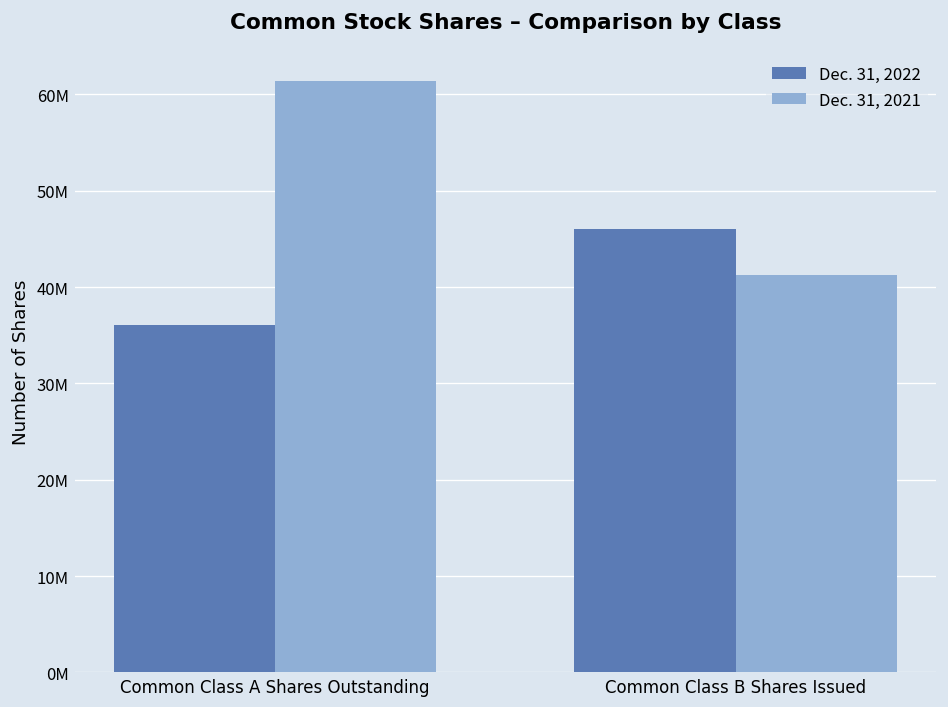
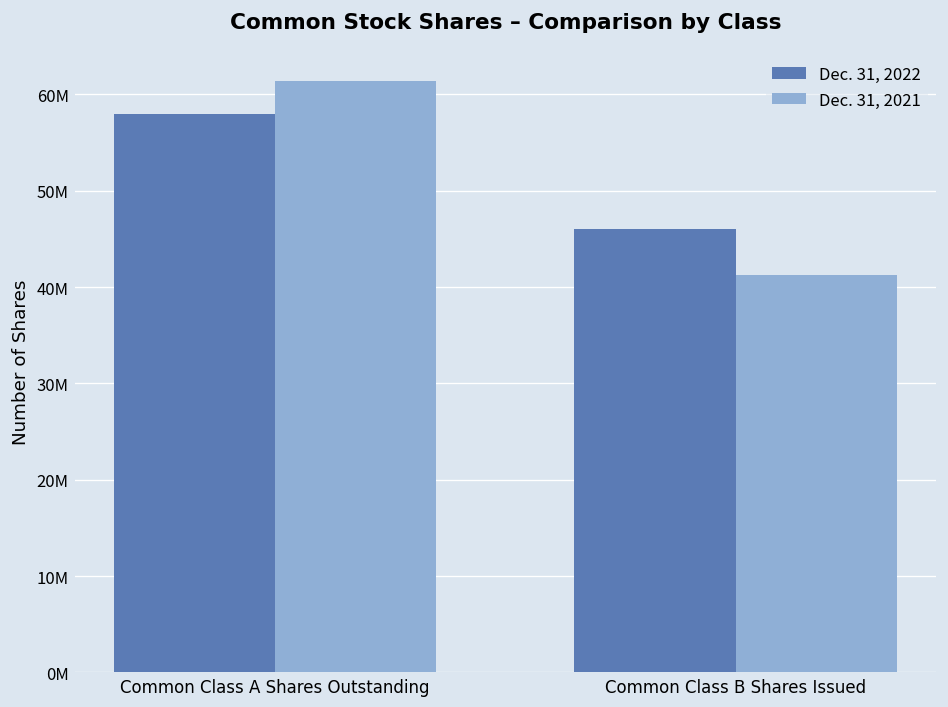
Dec. 31, 2022, Common Class A Shares Outstanding: 36000000 -> 58000000
